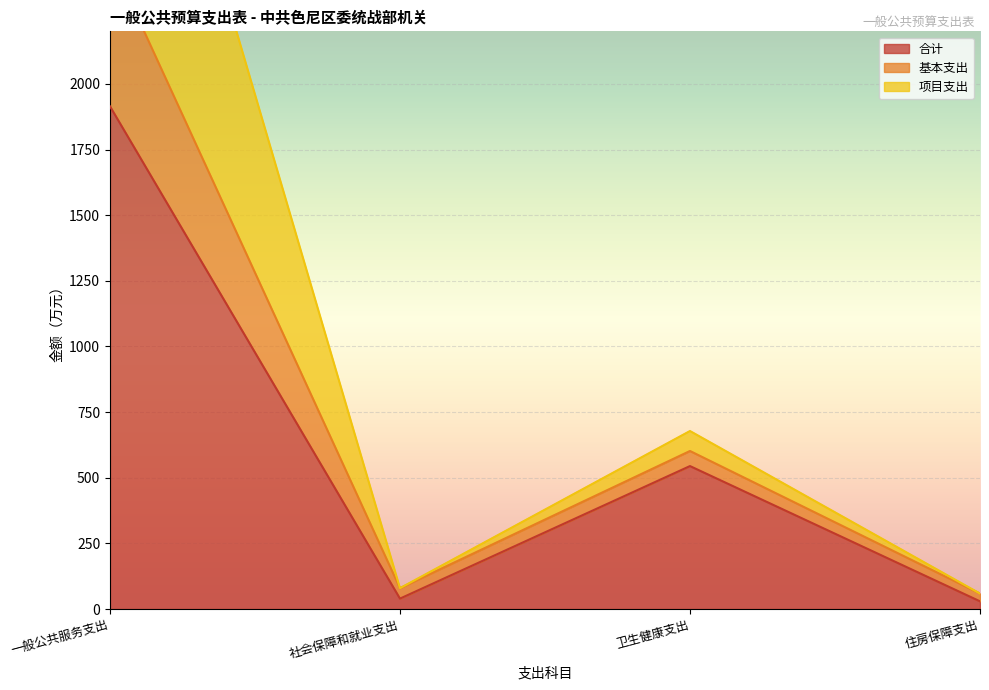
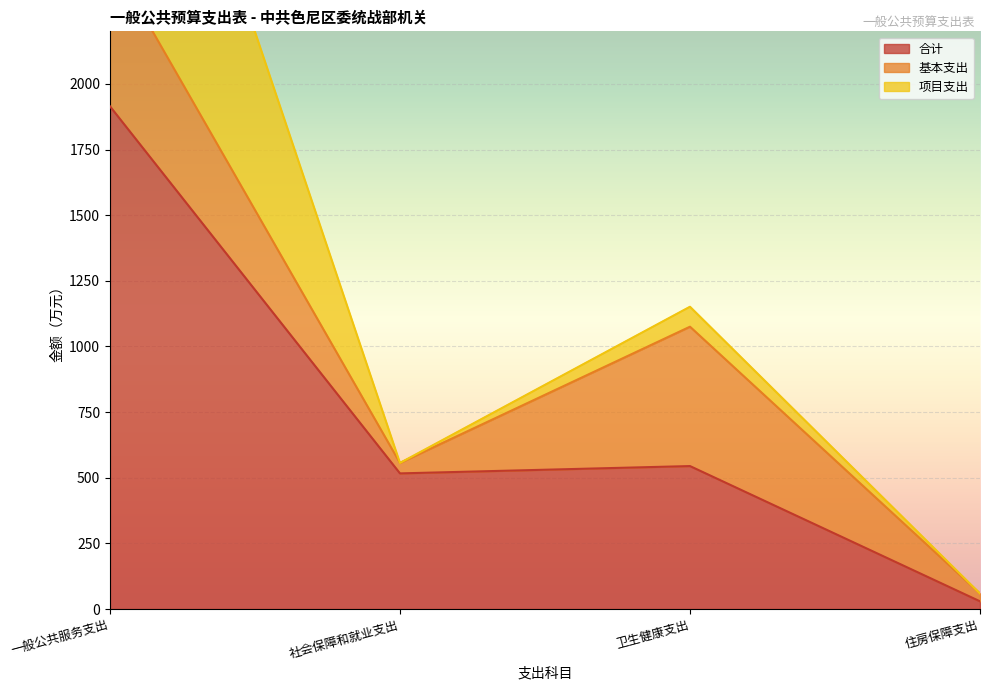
合计, 社会保障和就业支出: 40 -> 520
基本支出, 卫生健康支出: 60 -> 530
